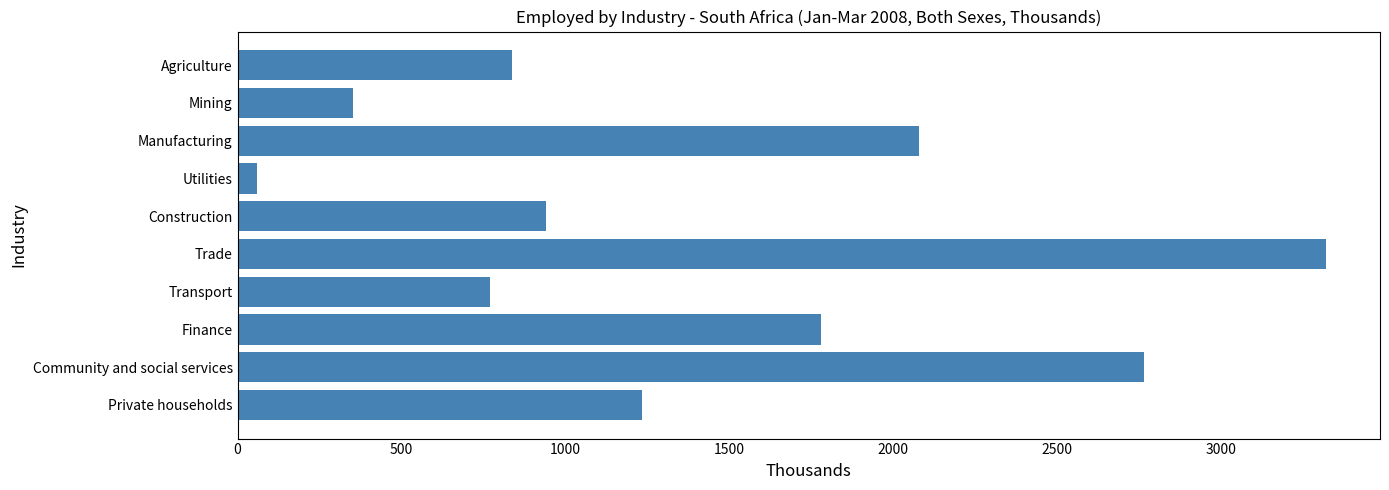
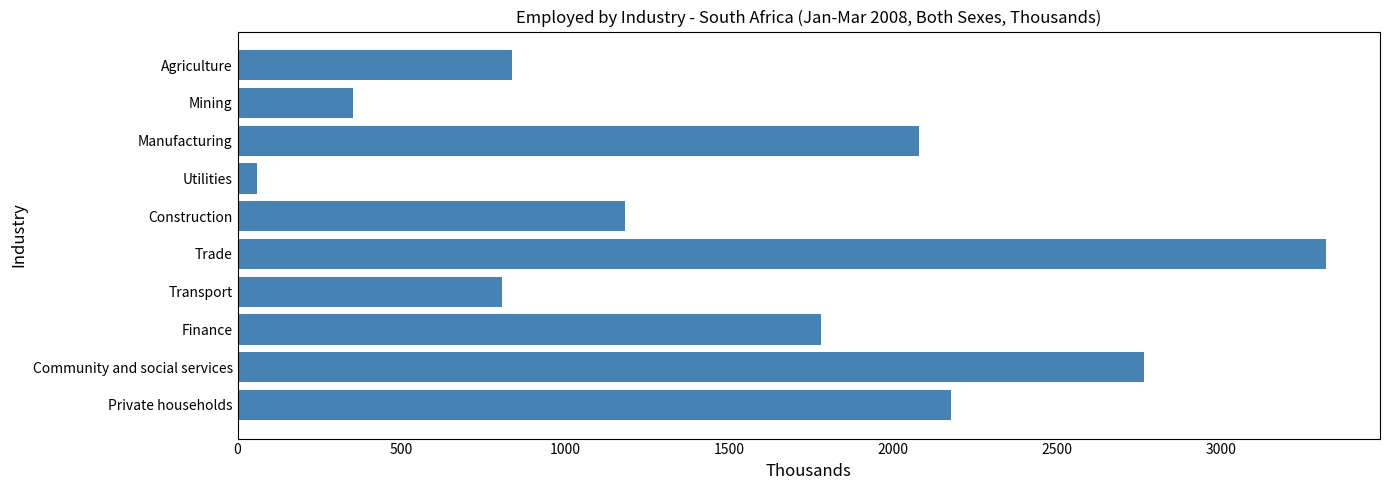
Construction: 940 -> 1180
Transport: 770 -> 810
Private households: 1230 -> 2180
